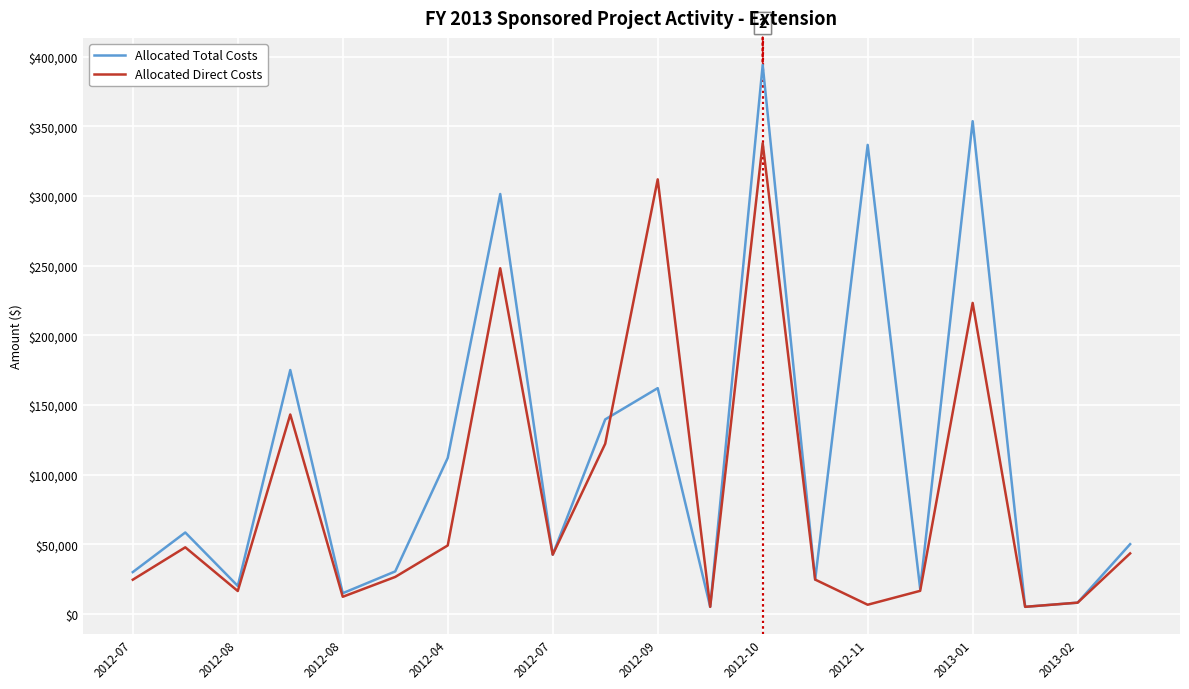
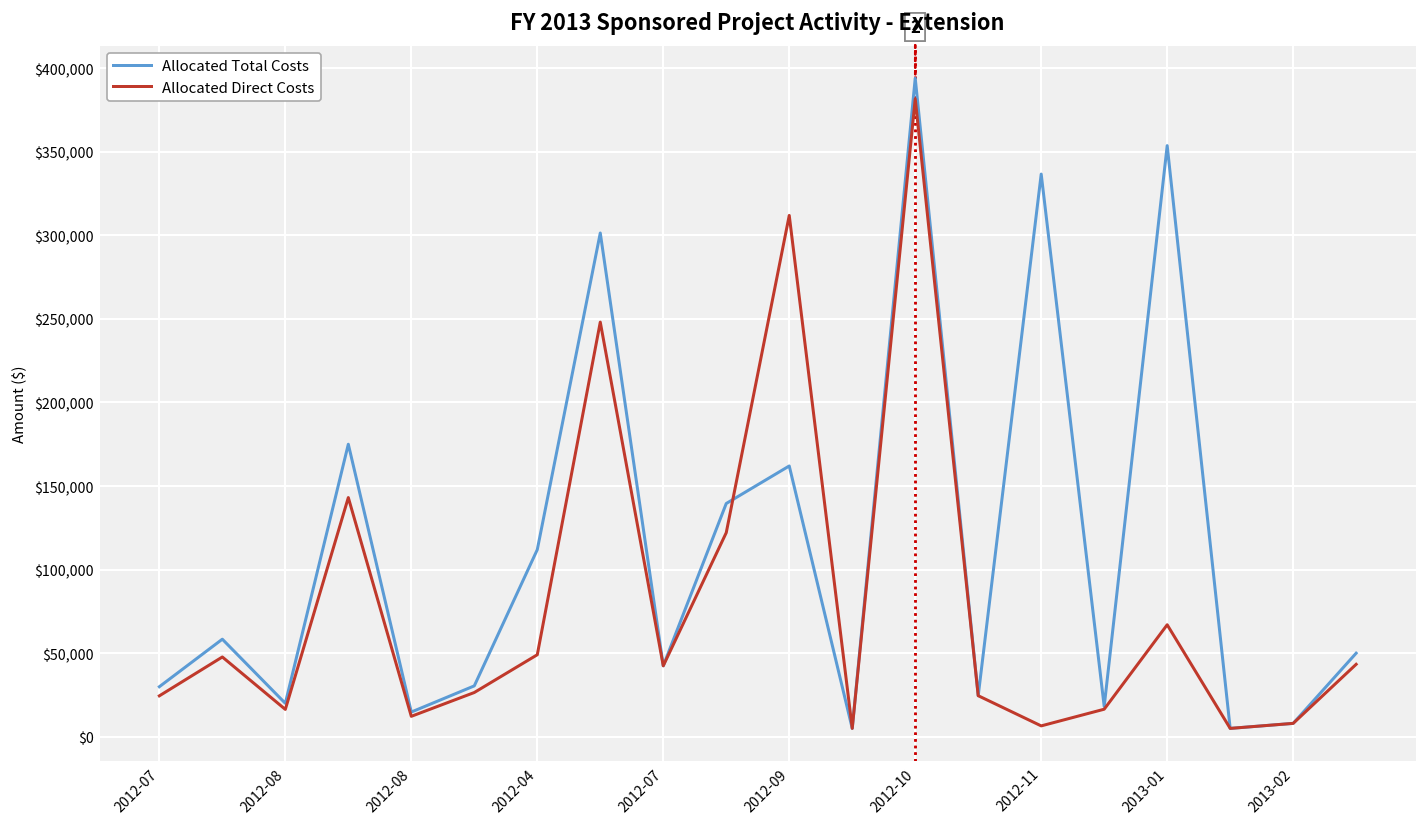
Allocated Direct Costs, 2012-10: $338,000 -> $382,000
Allocated Direct Costs, 2013-01: $223,000 -> $67,000
